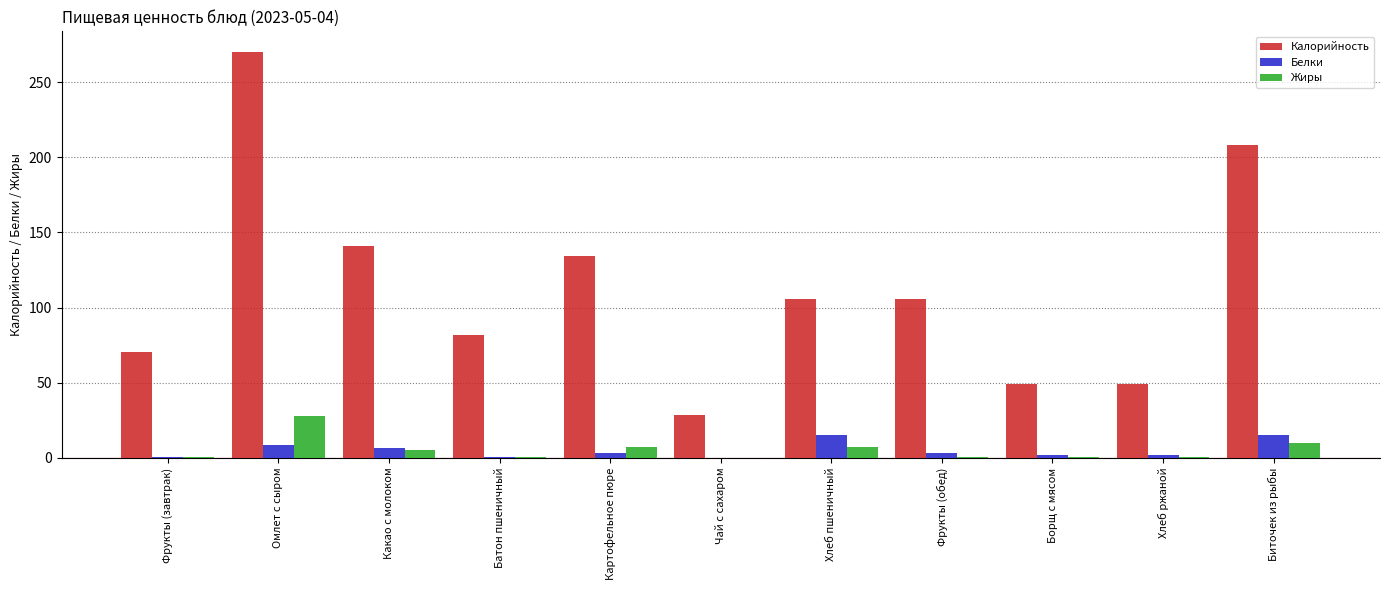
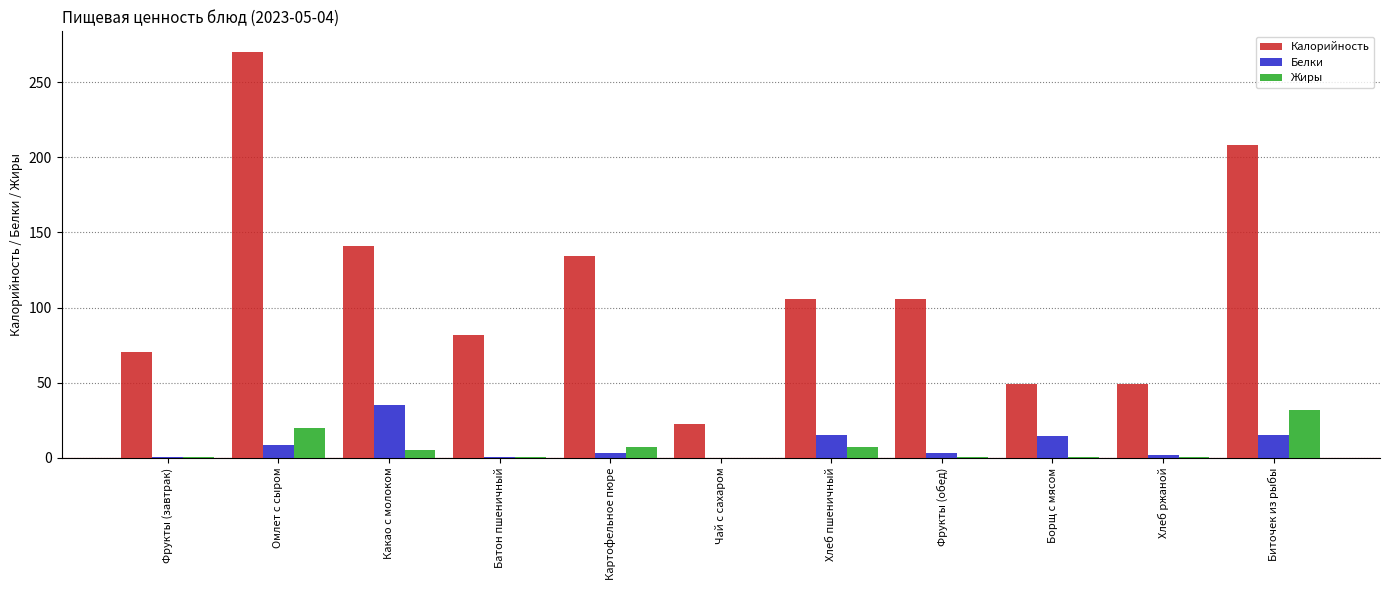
Жиры, Омлет с сыром: 28 -> 20
Белки, Какао с молоком: 7 -> 35
Калорийность, Чай с сахаром: 29 -> 22
Белки, Борщ с мясом: 2 -> 15
Жиры, Биточек из рыбы: 10 -> 32
